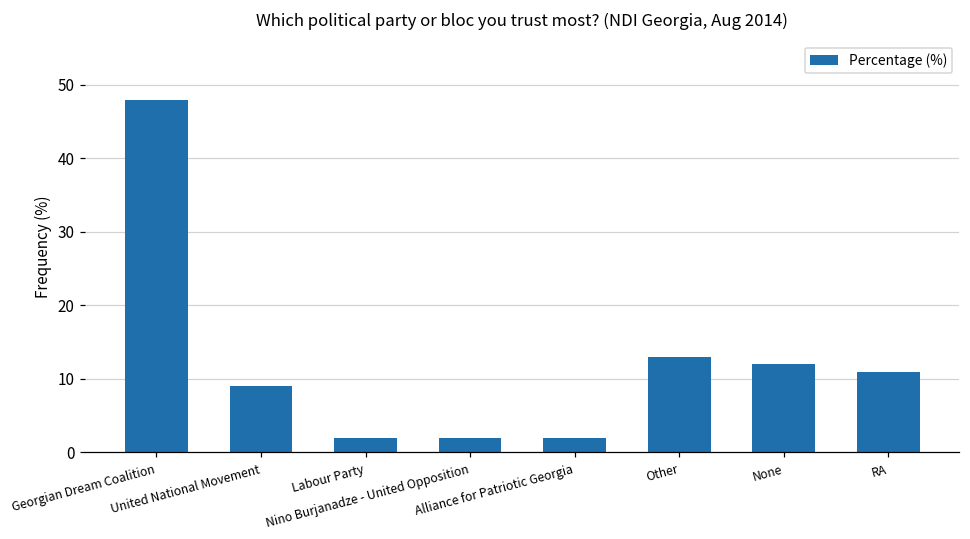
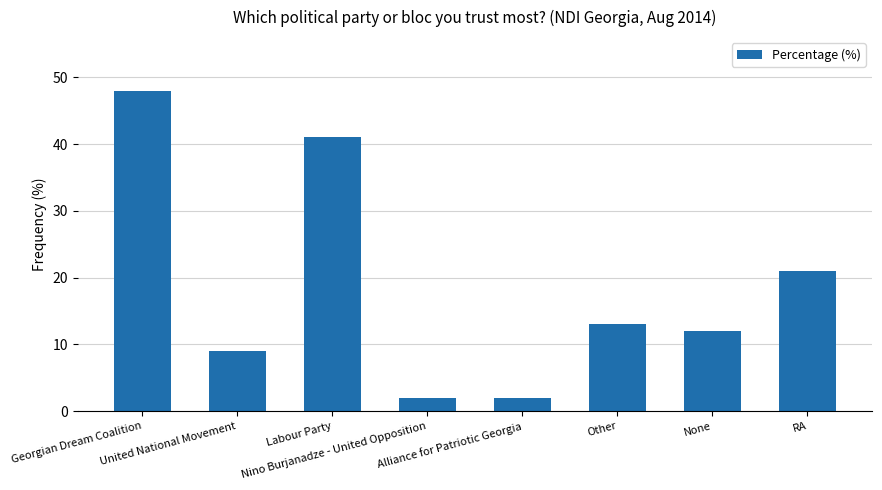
Labour Party: 2 -> 41
RA: 11 -> 21
